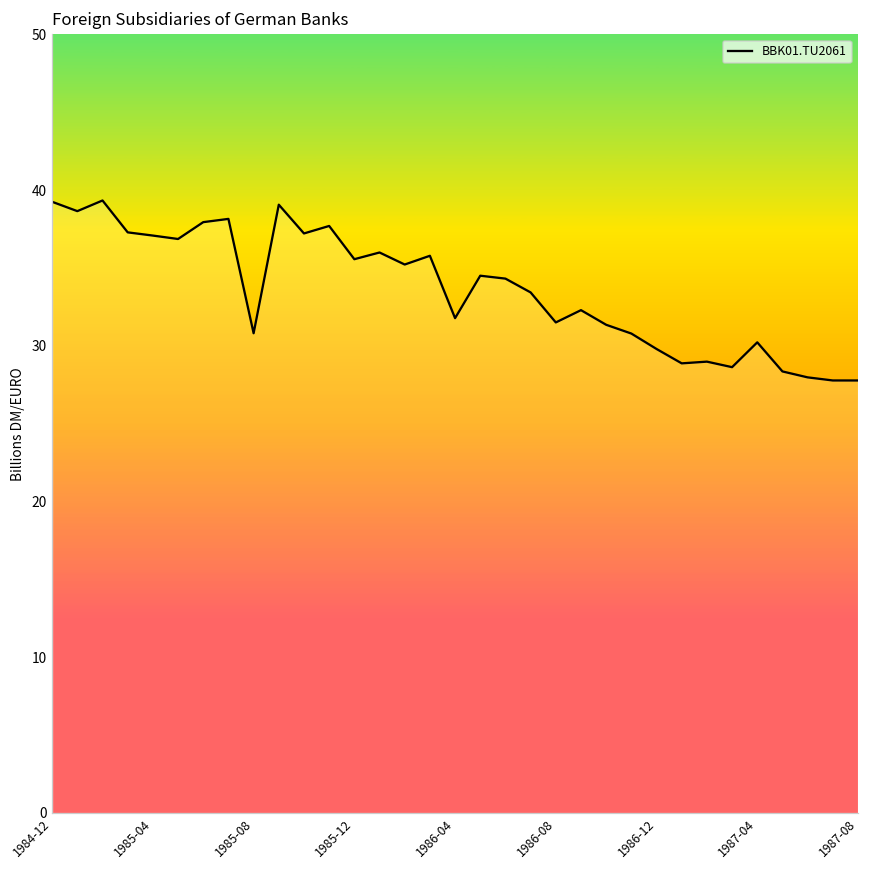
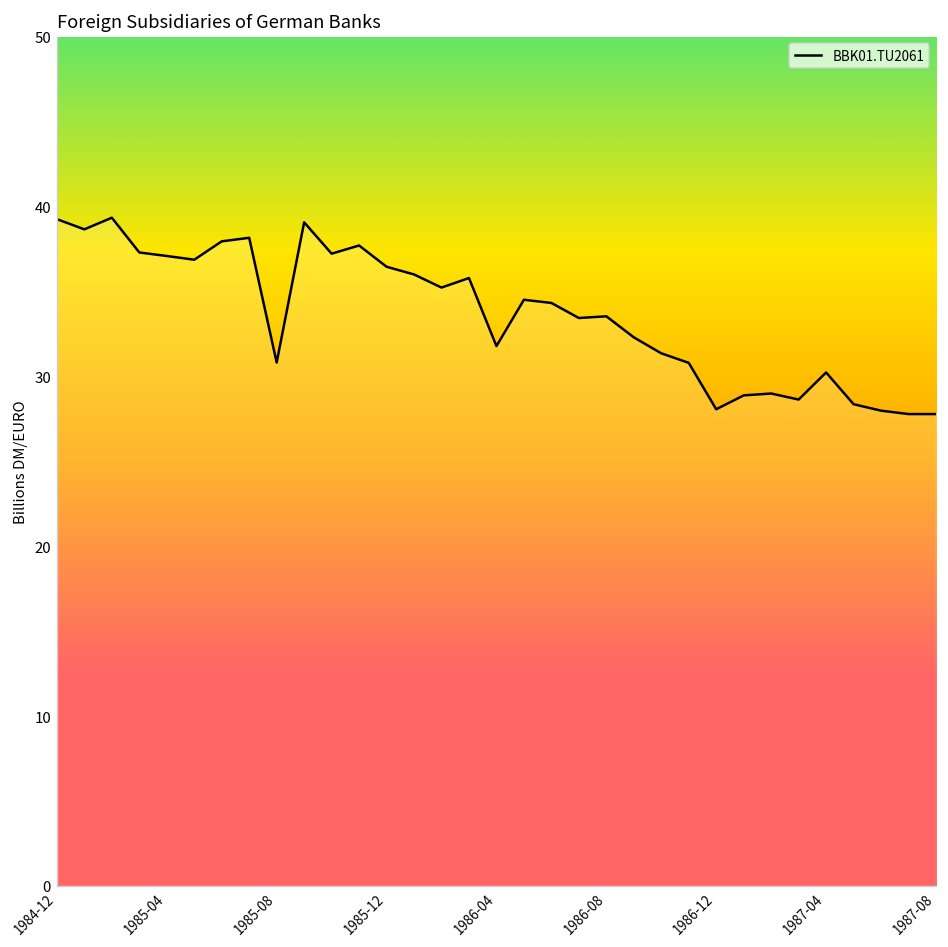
1985-12: 35.6 -> 36.5
1986-08: 31.5 -> 33.5
1986-12: 29.8 -> 28.1
